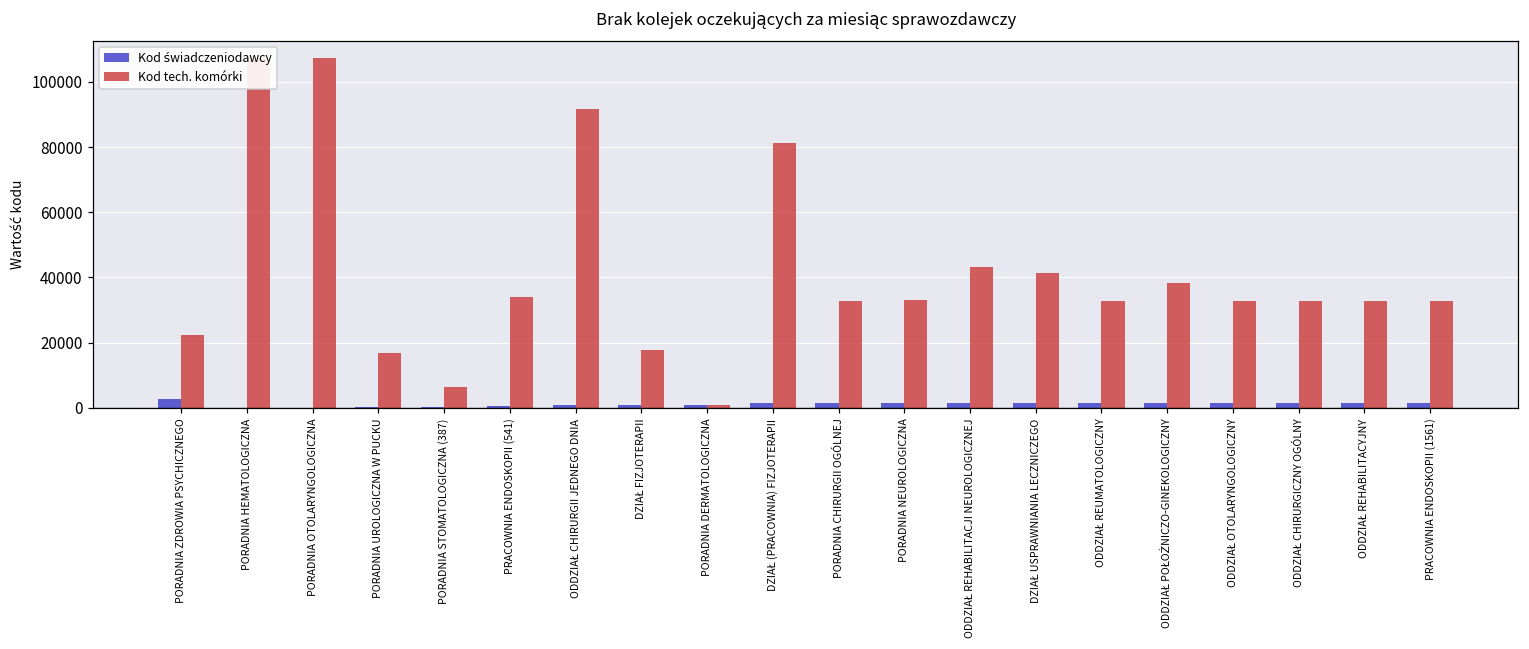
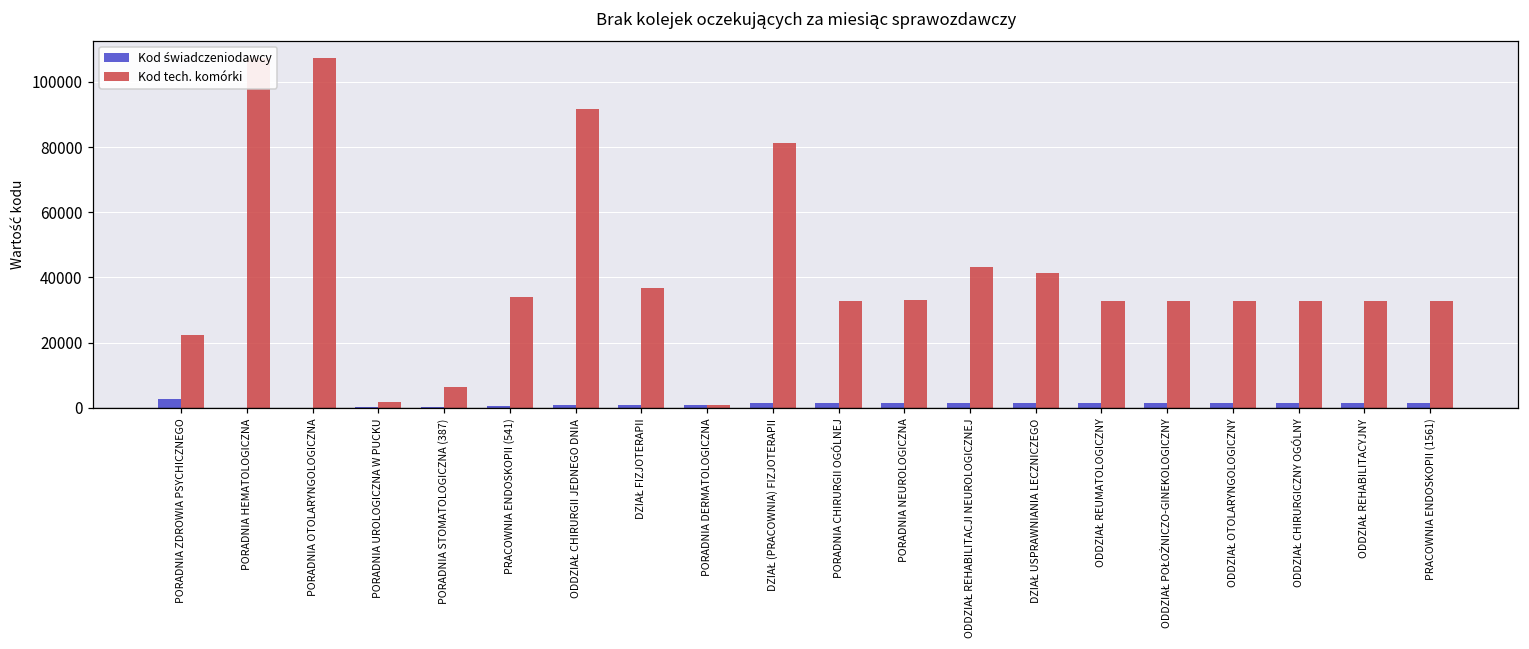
Kod tech. komórki, PORADNIA UROLOGICZNA W PUCKU: 17000 -> 2000
Kod tech. komórki, DZIAŁ FIZJOTERAPII: 18000 -> 37000
Kod tech. komórki, ODDZIAŁ POŁOŻNICZO-GINEKOLOGICZNY: 38000 -> 33000
